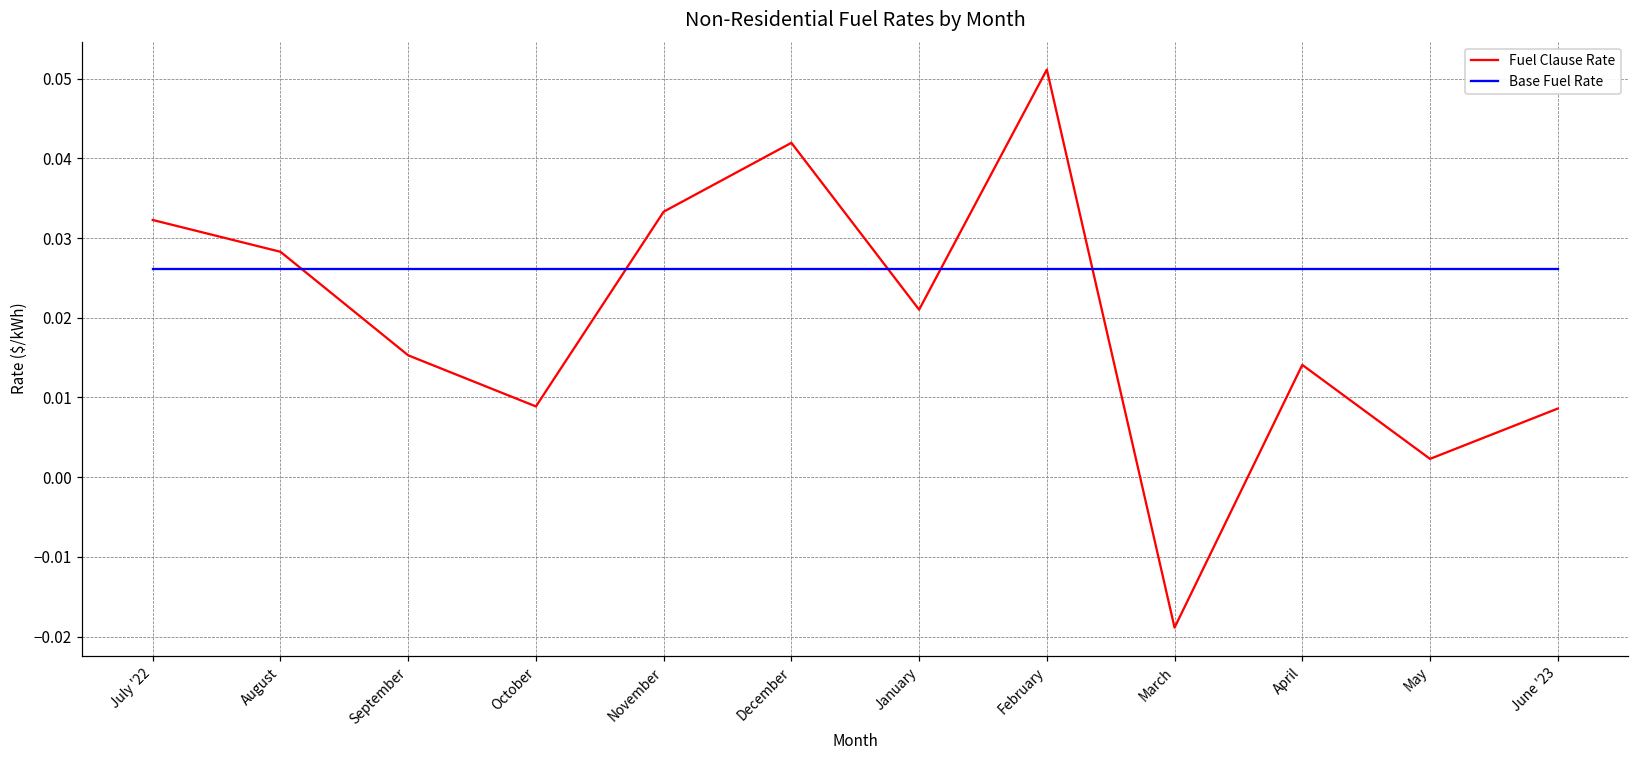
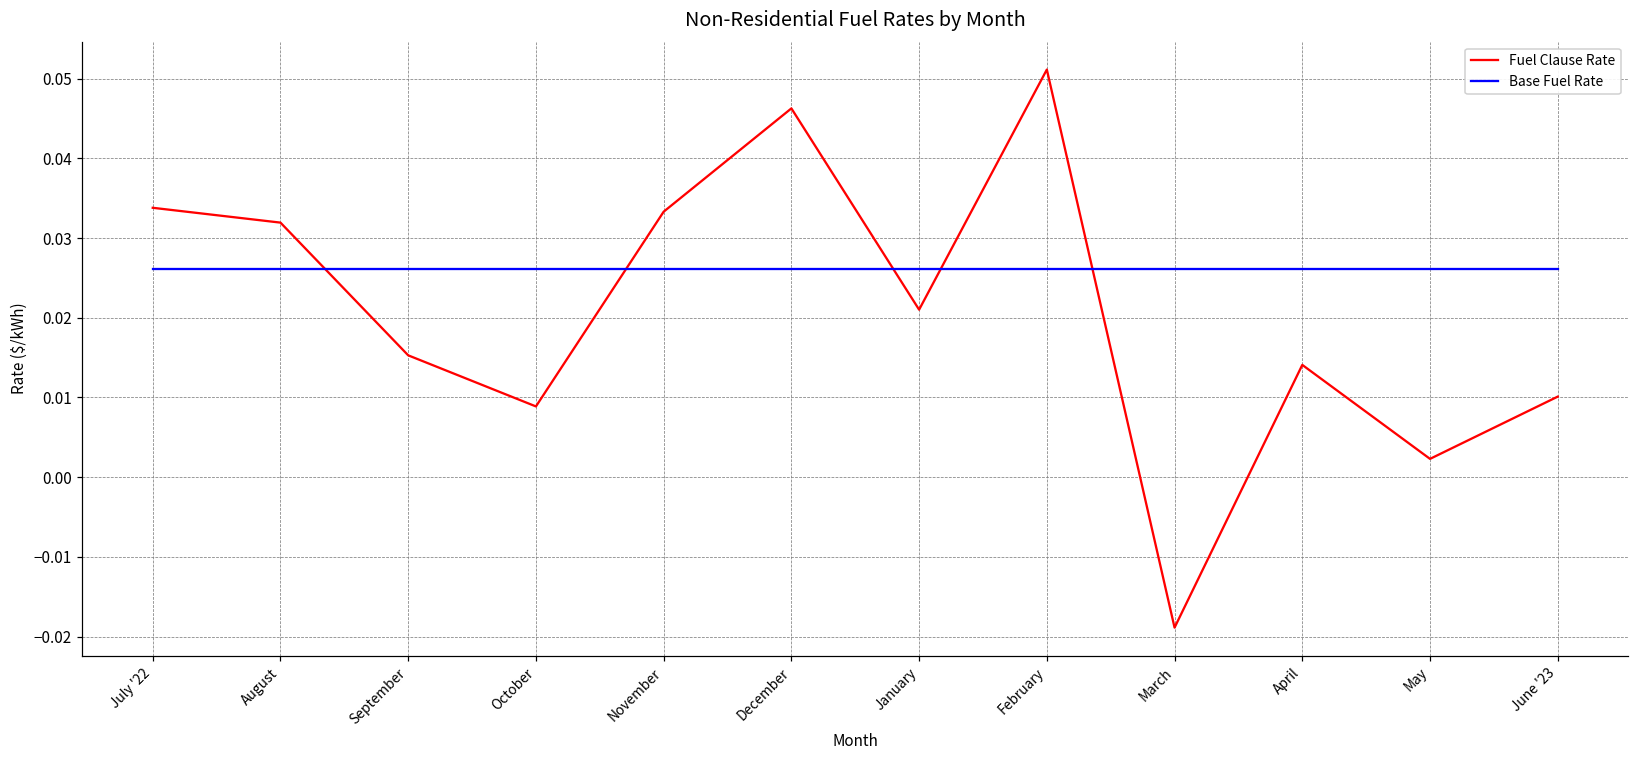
Fuel Clause Rate, July '22: 0.032 -> 0.034
Fuel Clause Rate, August: 0.028 -> 0.032
Fuel Clause Rate, December: 0.042 -> 0.046
Fuel Clause Rate, June '23: 0.009 -> 0.010
